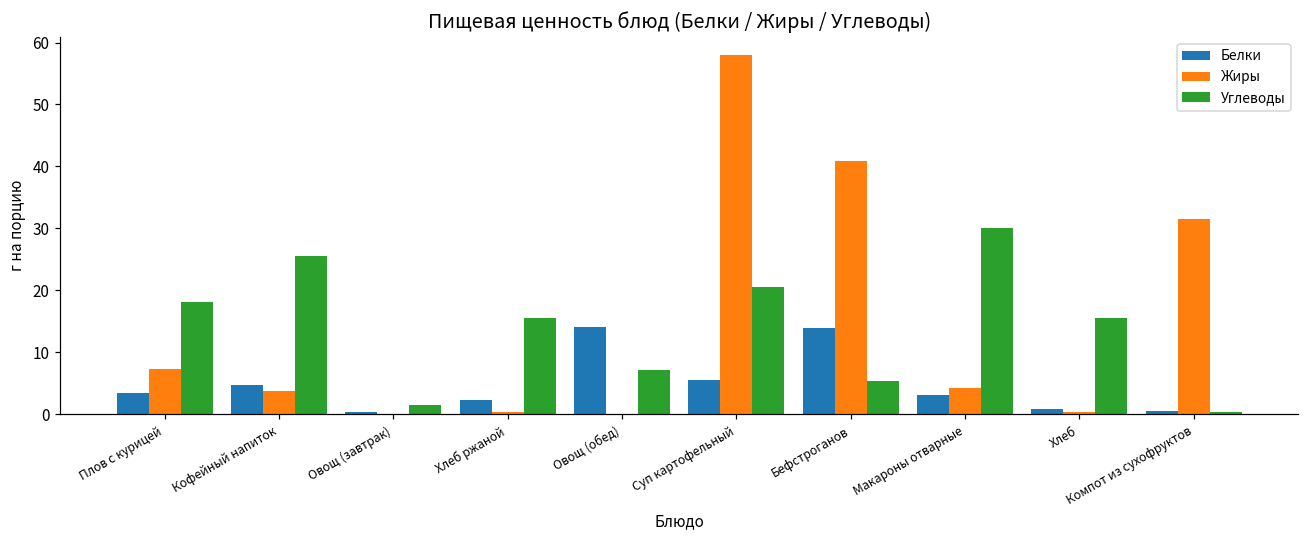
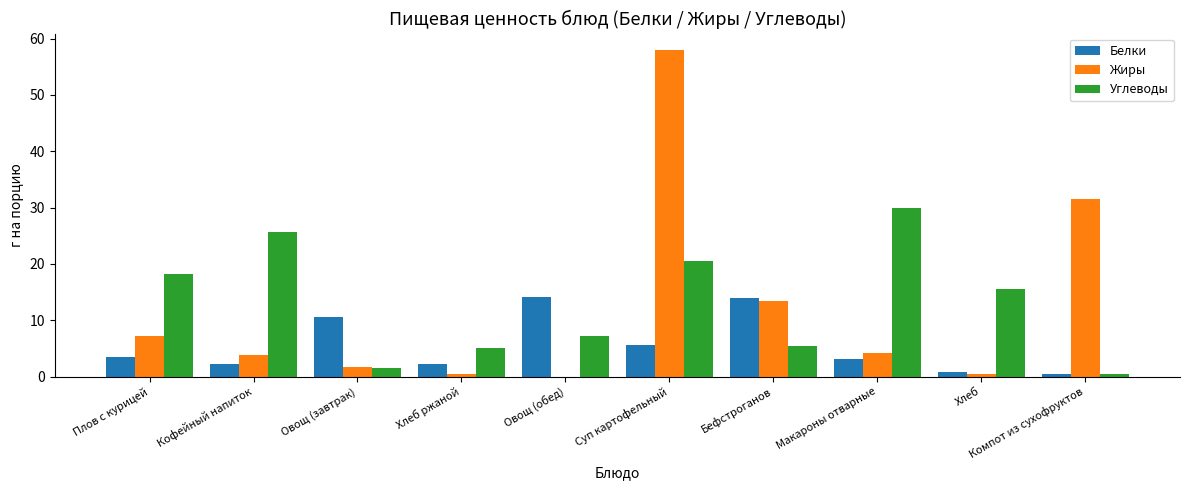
Белки, Кофейный напиток: 5 -> 2
Белки, Овощ (завтрак): 0 -> 11
Жиры, Овощ (завтрак): 0 -> 2
Углеводы, Хлеб ржаной: 16 -> 5
Жиры, Бефстроганов: 41 -> 13
